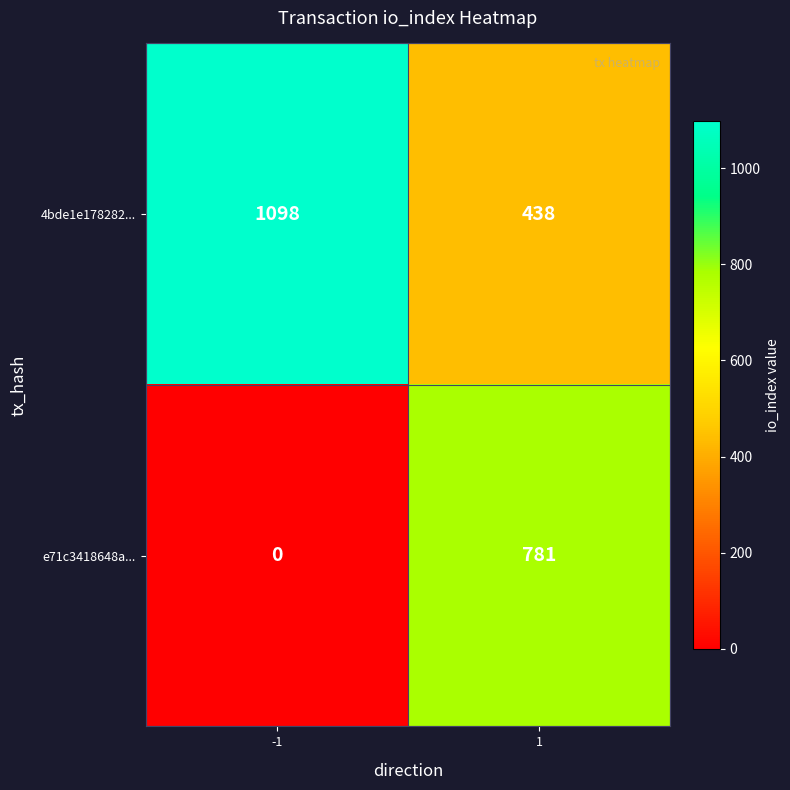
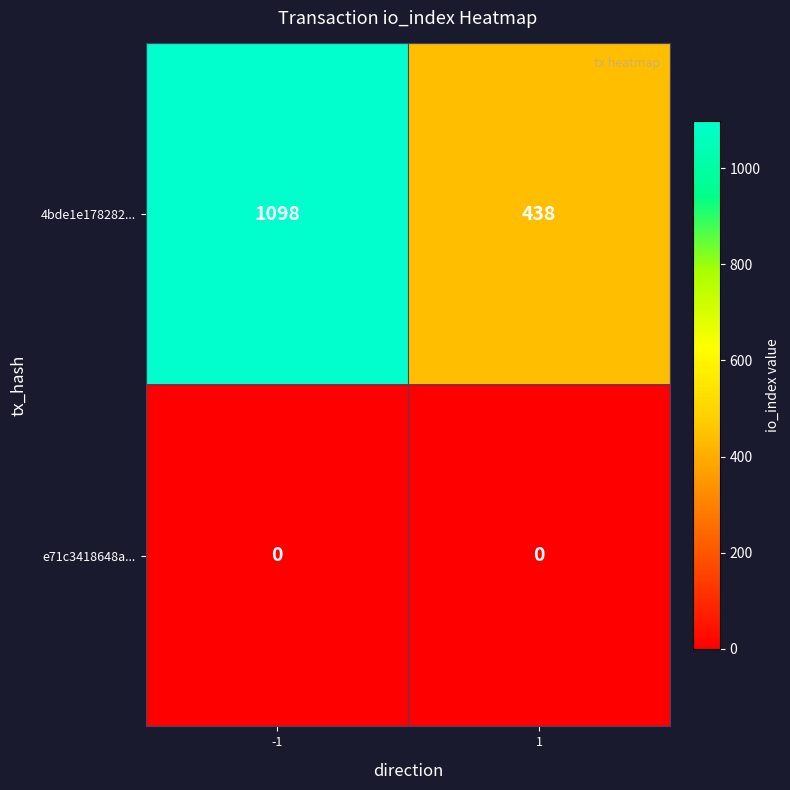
e71c3418648a..., 1: 781 -> 0
